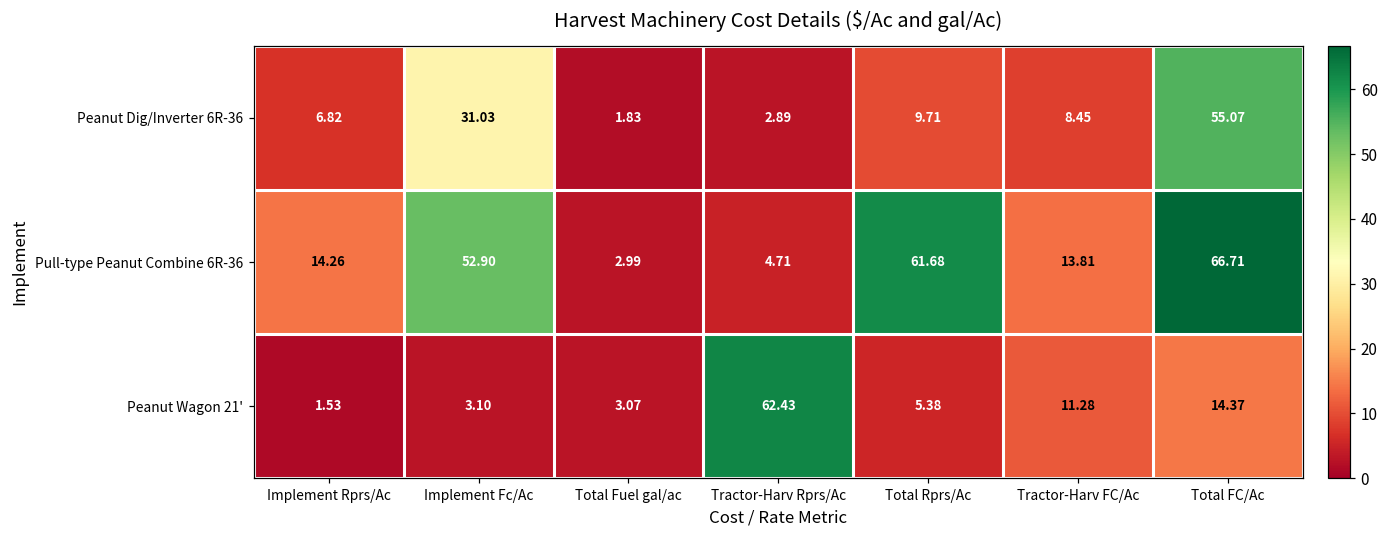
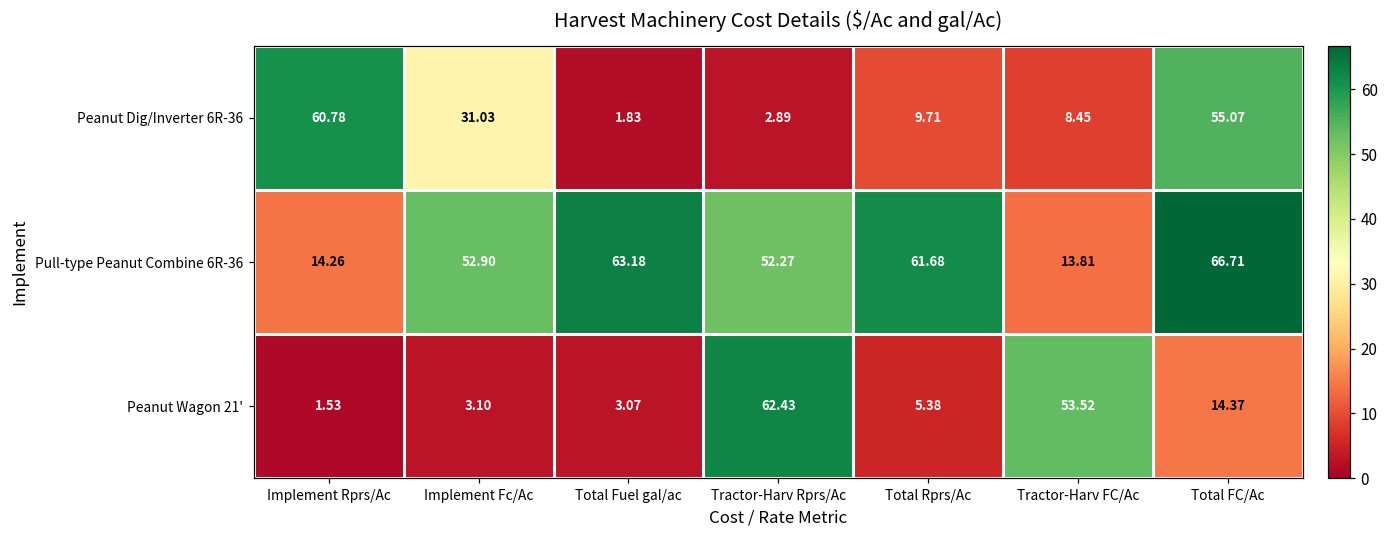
Peanut Dig/Inverter 6R-36, Implement Rprs/Ac: 6.82 -> 60.78
Pull-type Peanut Combine 6R-36, Total Fuel gal/ac: 2.99 -> 63.18
Pull-type Peanut Combine 6R-36, Tractor-Harv Rprs/Ac: 4.71 -> 52.27
Peanut Wagon 21', Tractor-Harv FC/Ac: 11.28 -> 53.52
